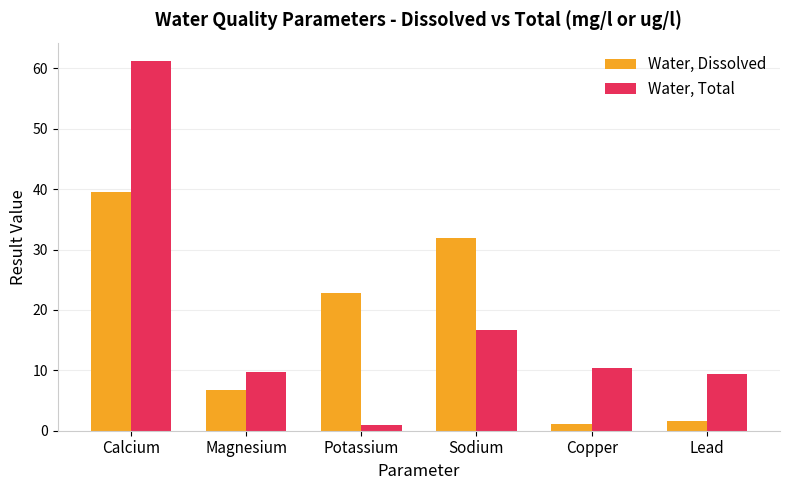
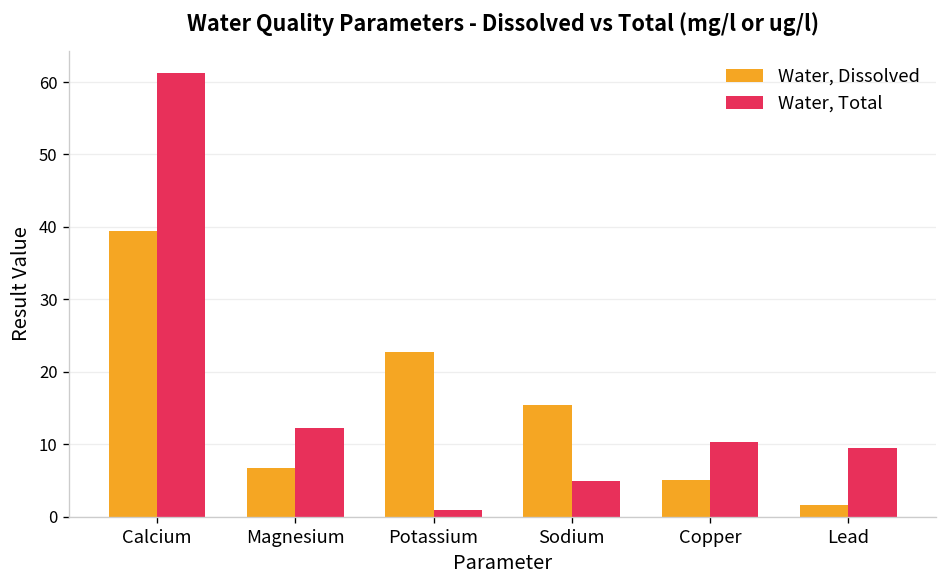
Water, Total, Magnesium: 10 -> 12
Water, Dissolved, Sodium: 32 -> 15
Water, Total, Sodium: 17 -> 5
Water, Dissolved, Copper: 1 -> 5
